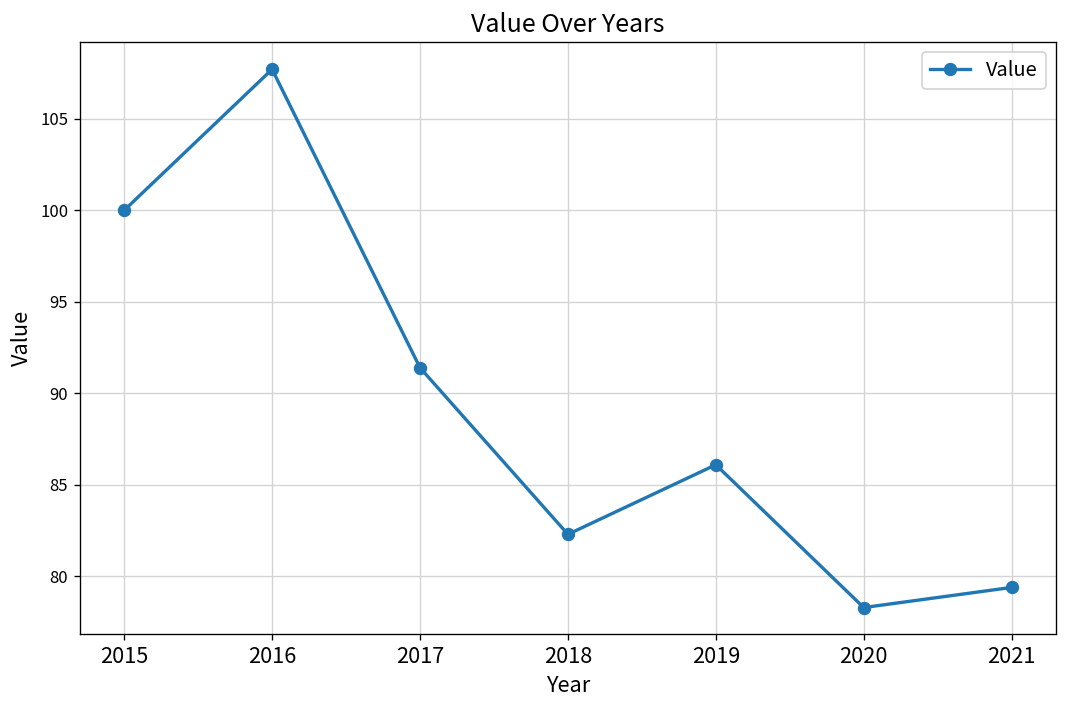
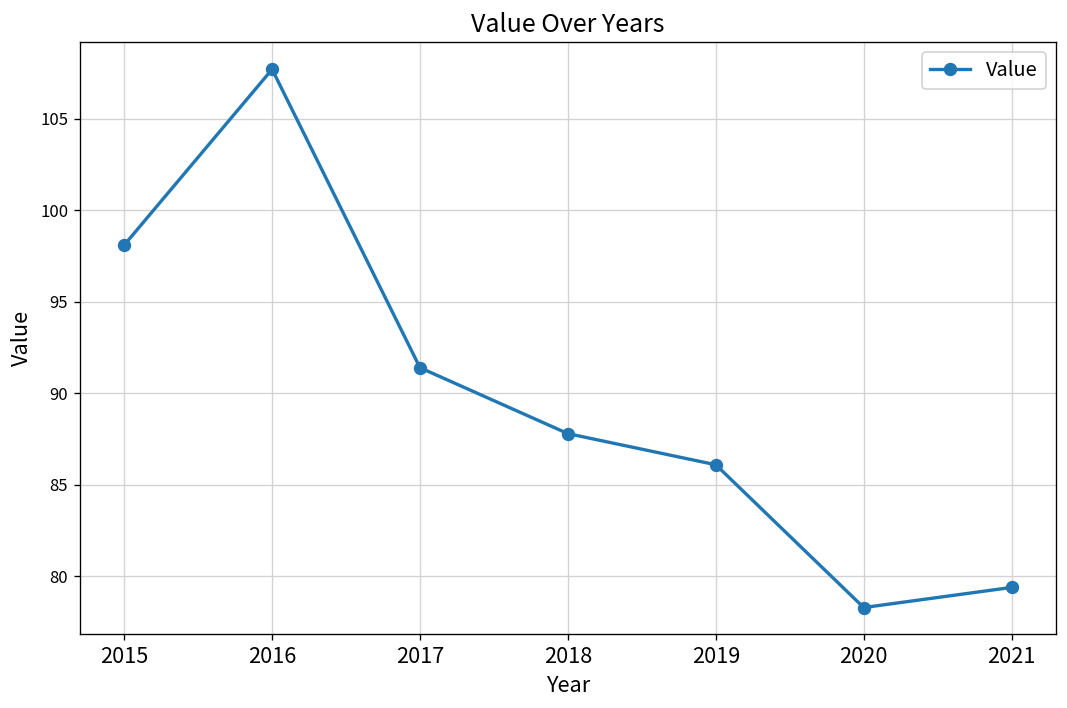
2015: 100.0 -> 98.1
2018: 82.3 -> 87.8
